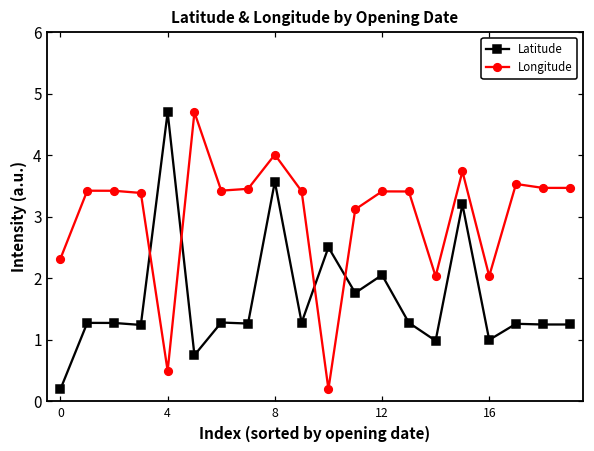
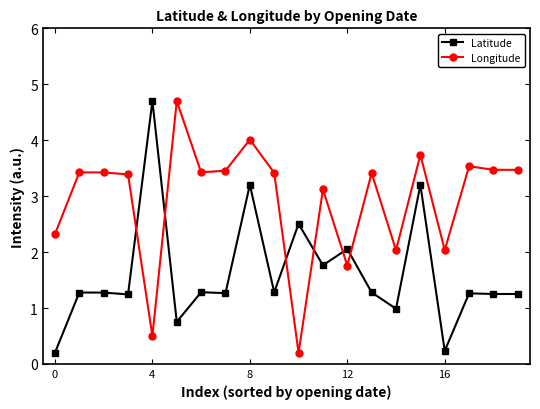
Latitude, 8: 3.6 -> 3.2
Longitude, 12: 3.4 -> 1.8
Latitude, 16: 1.0 -> 0.2
